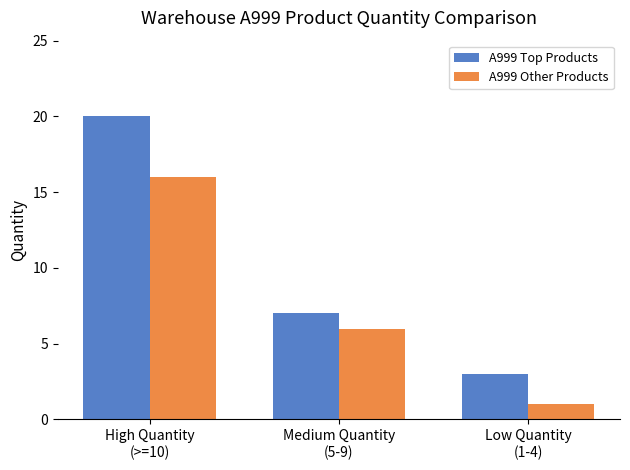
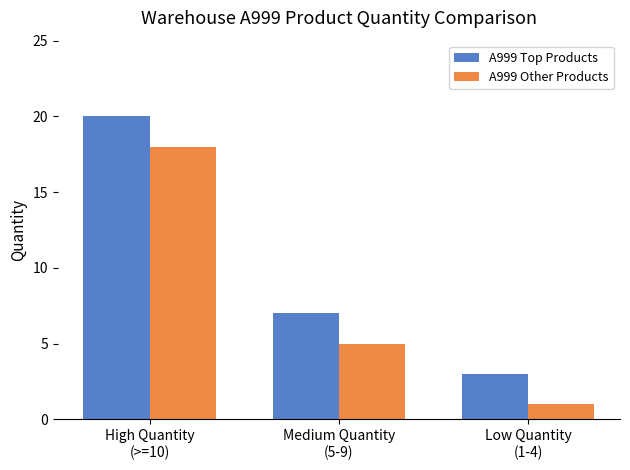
A999 Other Products, High Quantity (>=10): 16 -> 18
A999 Other Products, Medium Quantity (5-9): 6 -> 5
